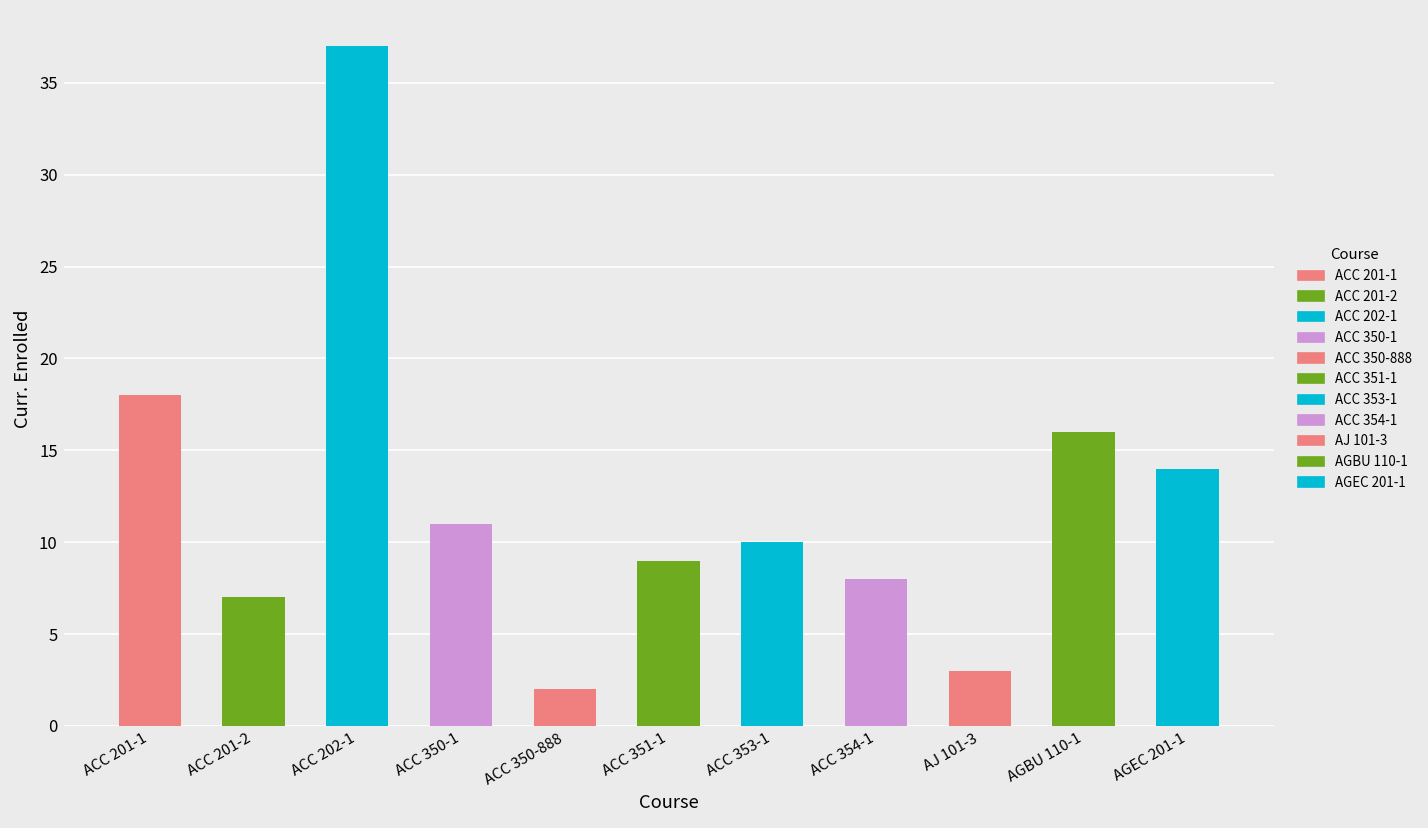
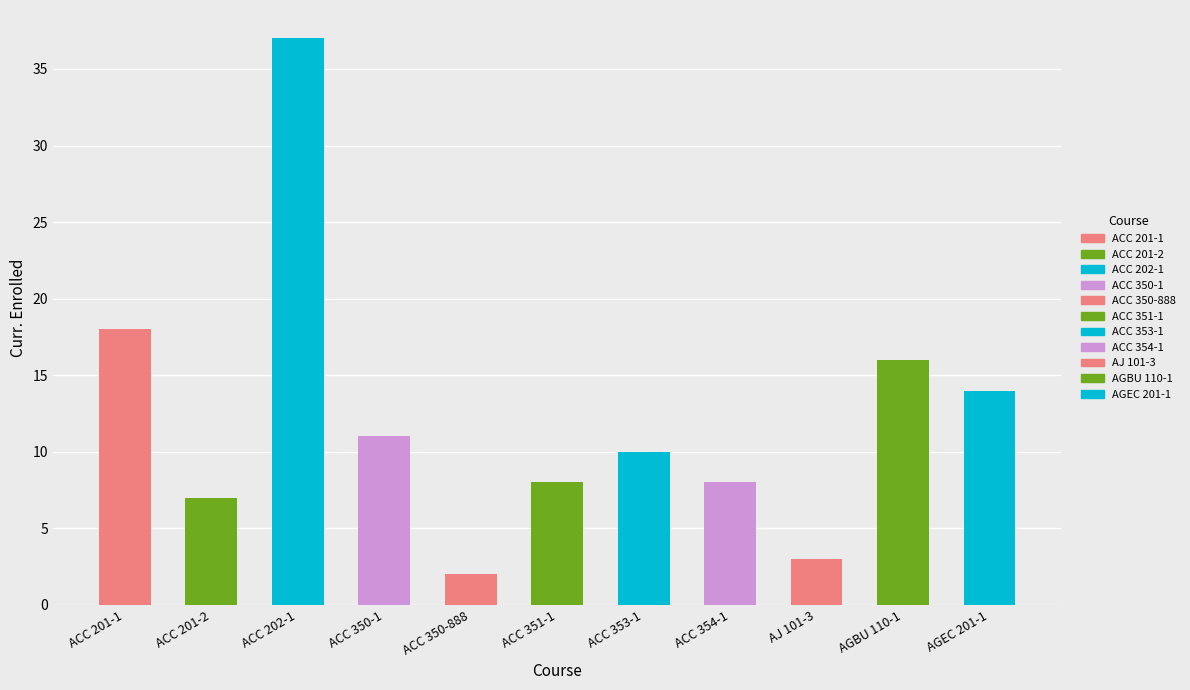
ACC 351-1: 9 -> 8
